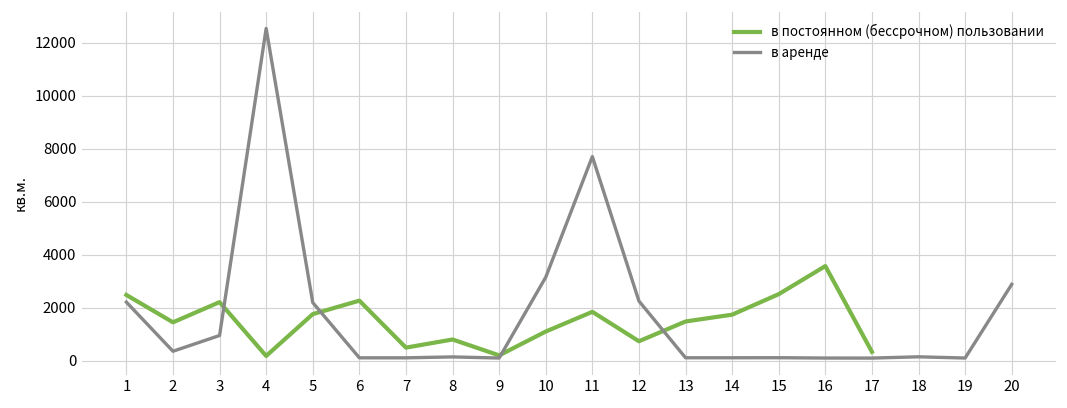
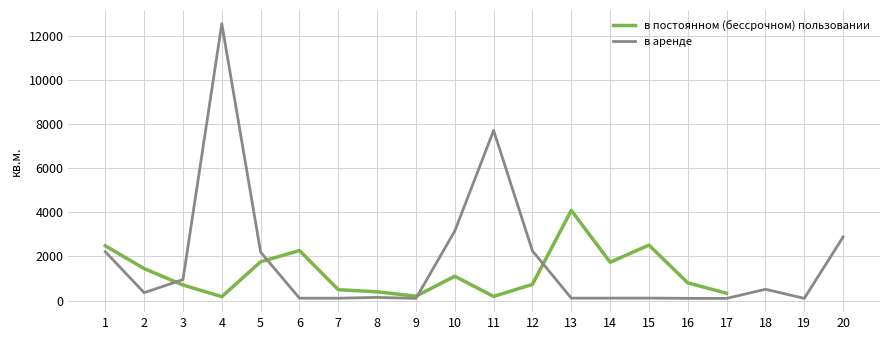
в постоянном (бессрочном) пользовании, 3: 2200 -> 700
в постоянном (бессрочном) пользовании, 8: 800 -> 400
в постоянном (бессрочном) пользовании, 11: 1800 -> 200
в постоянном (бессрочном) пользовании, 13: 1500 -> 4100
в постоянном (бессрочном) пользовании, 16: 3600 -> 800
в аренде, 18: 100 -> 500
